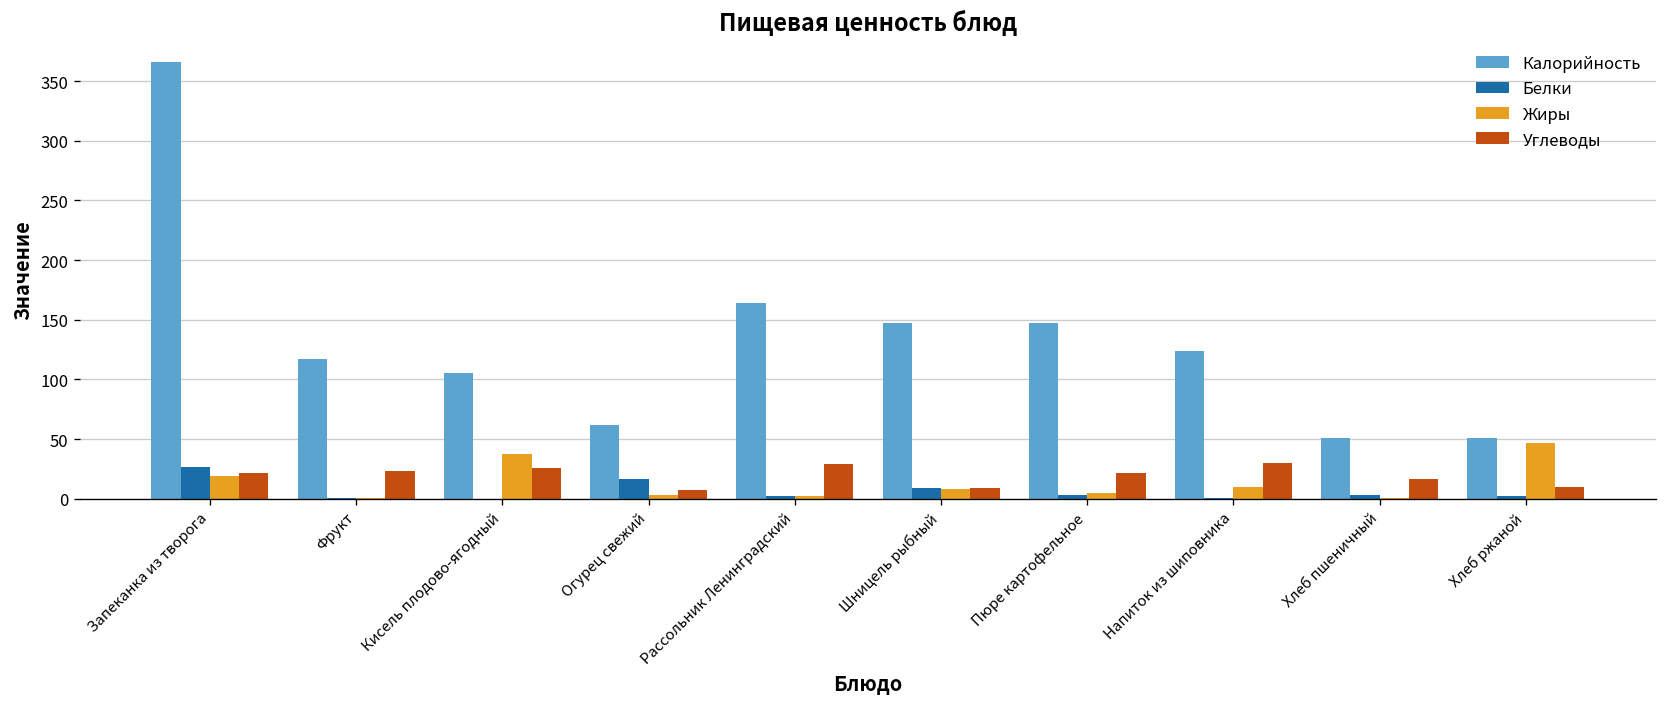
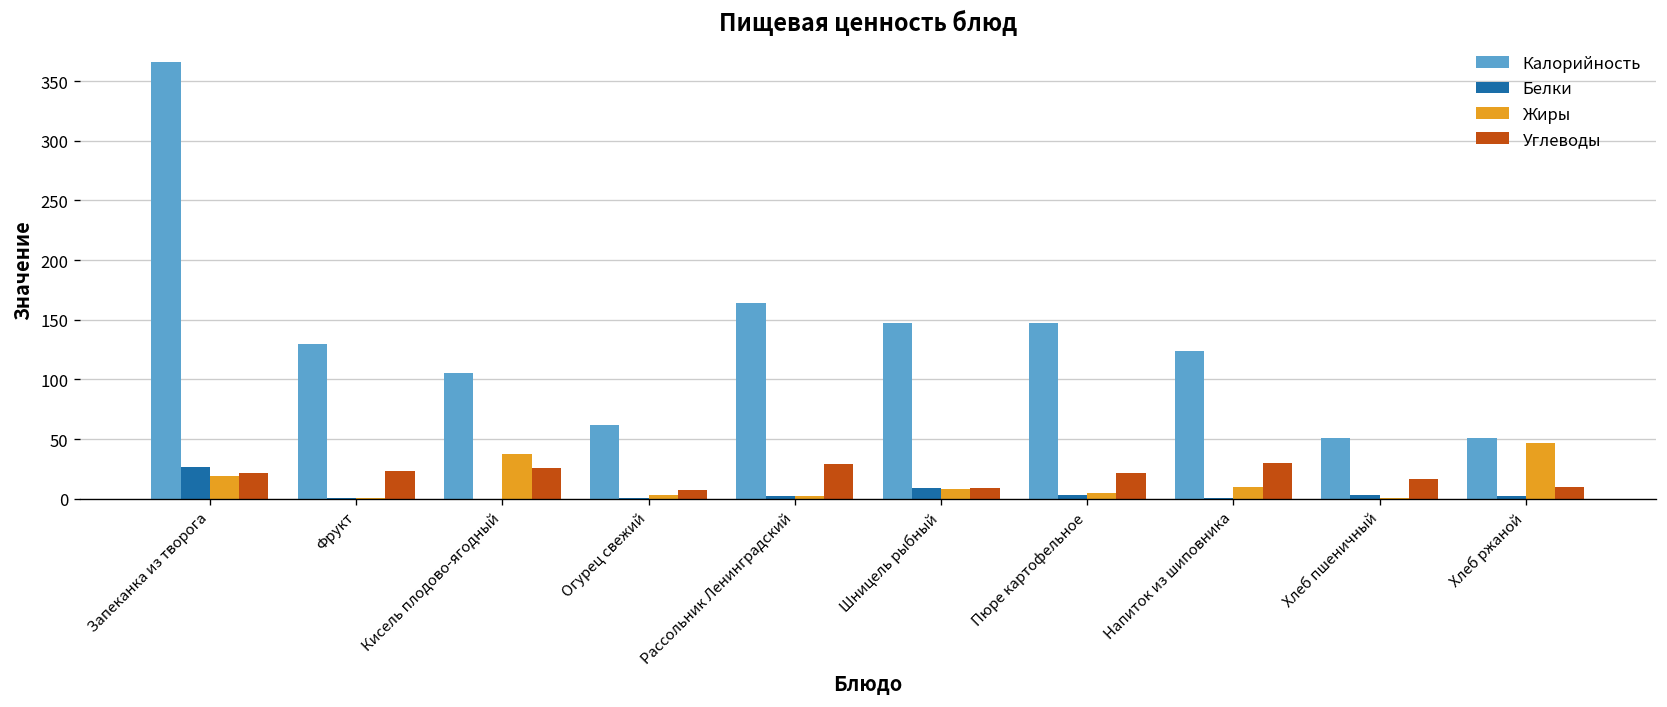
Калорийность, Фрукт: 120 -> 130
Белки, Огурец свежий: 20 -> 0
